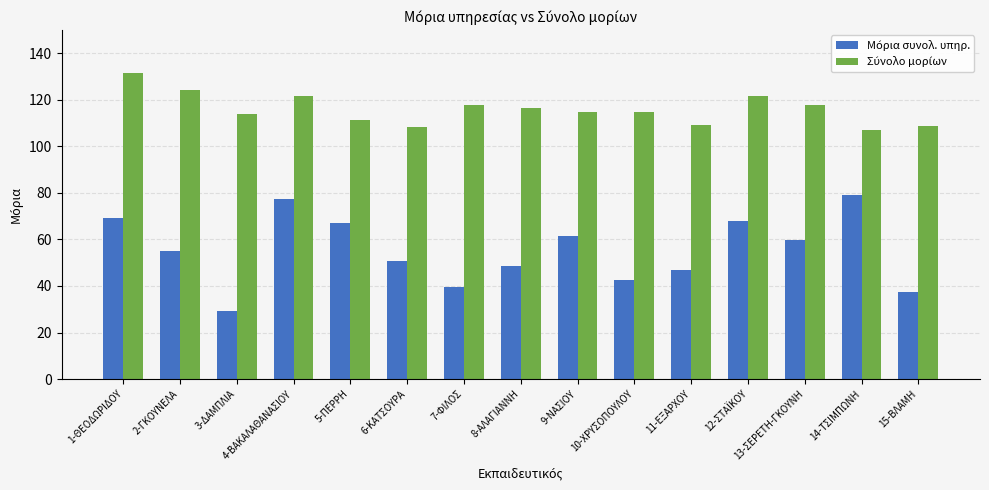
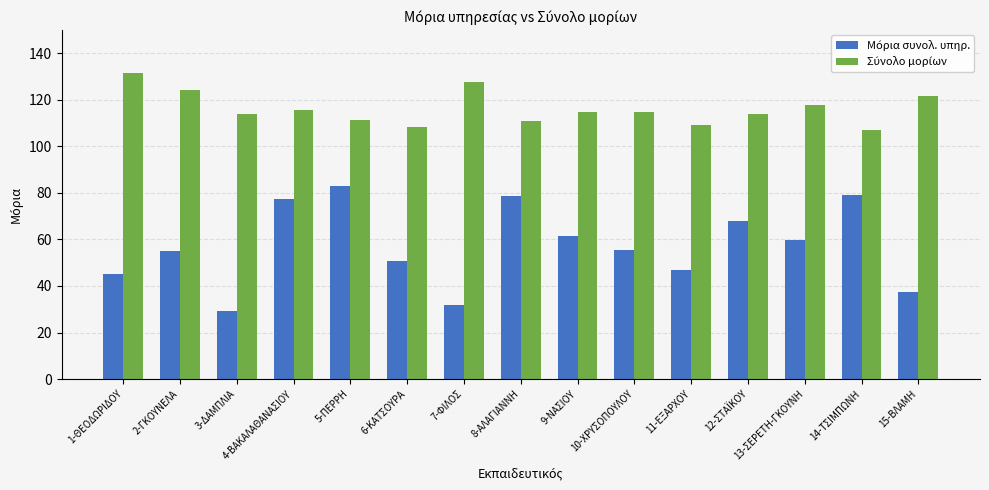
Μόρια συνολ. υπηρ., 1-ΘΕΟΔΩΡΙΔΟΥ: 69 -> 45
Σύνολο μορίων, 4-ΒΑΚΑΛΑΘΑΝΑΣΙΟΥ: 122 -> 116
Μόρια συνολ. υπηρ., 5-ΠΕΡΡΗ: 67 -> 83
Μόρια συνολ. υπηρ., 7-ΦΙΛΟΣ: 39 -> 32
Σύνολο μορίων, 7-ΦΙΛΟΣ: 118 -> 128
Μόρια συνολ. υπηρ., 8-ΑΛΑΓΙΑΝΝΗ: 49 -> 79
Σύνολο μορίων, 8-ΑΛΑΓΙΑΝΝΗ: 117 -> 111
Μόρια συνολ. υπηρ., 10-ΧΡΥΣΟΠΟΥΛΟΥ: 43 -> 55
Σύνολο μορίων, 12-ΣΤΑΪΚΟΥ: 122 -> 114
Σύνολο μορίων, 15-ΒΛΑΜΗ: 109 -> 122
